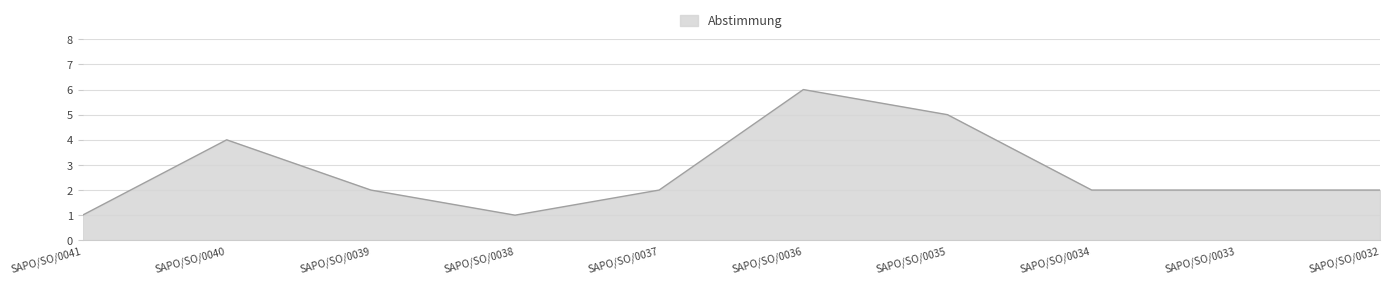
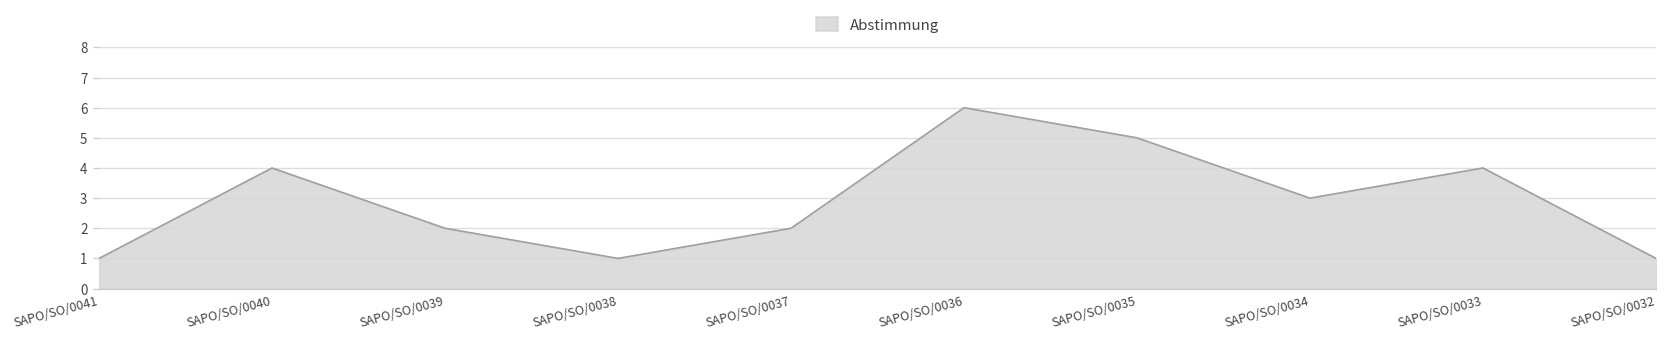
SAPO/SO/0034: 2 -> 3
SAPO/SO/0033: 2 -> 4
SAPO/SO/0032: 2 -> 1
